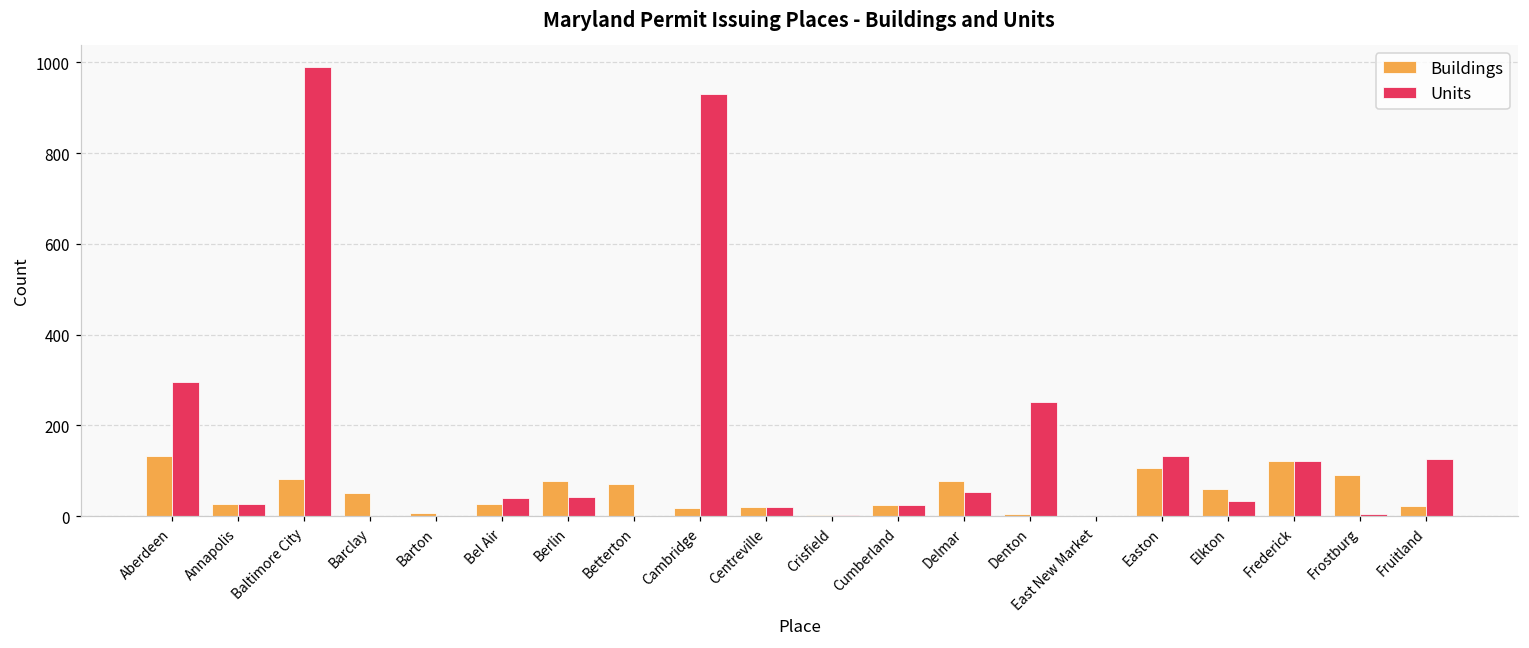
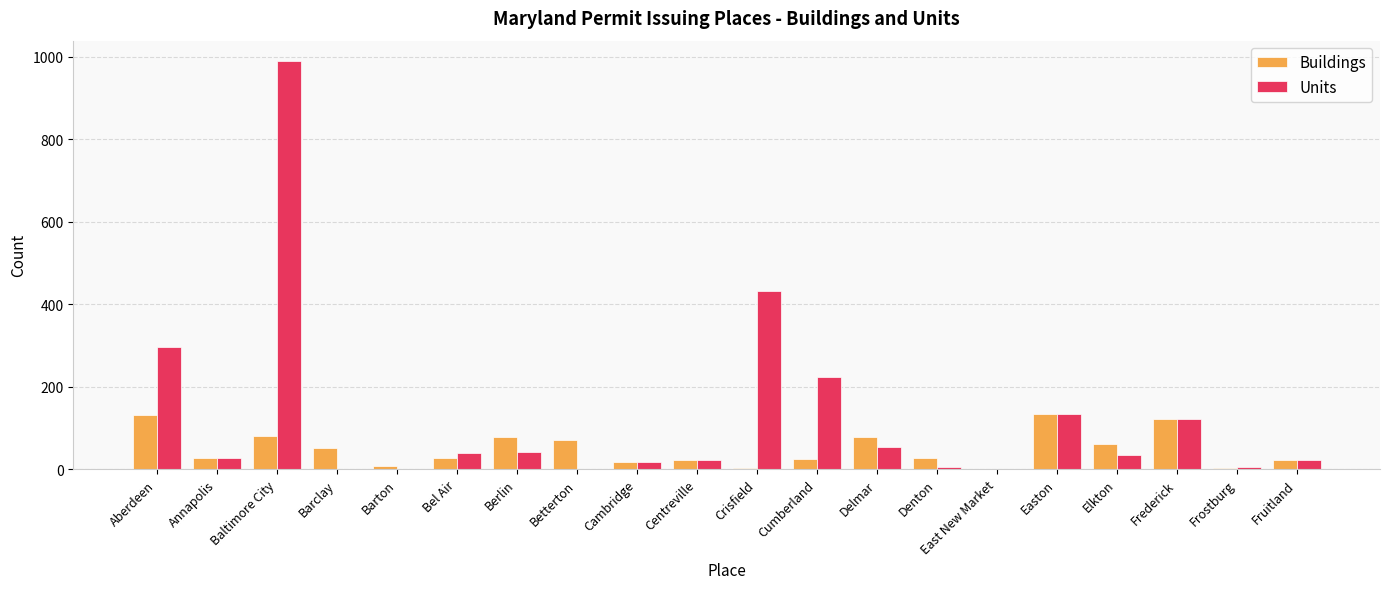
Units, Cambridge: 930 -> 20
Units, Crisfield: 0 -> 430
Units, Cumberland: 30 -> 220
Buildings, Denton: 0 -> 30
Units, Denton: 250 -> 0
Buildings, Easton: 110 -> 130
Buildings, Frostburg: 90 -> 0
Units, Fruitland: 130 -> 20
